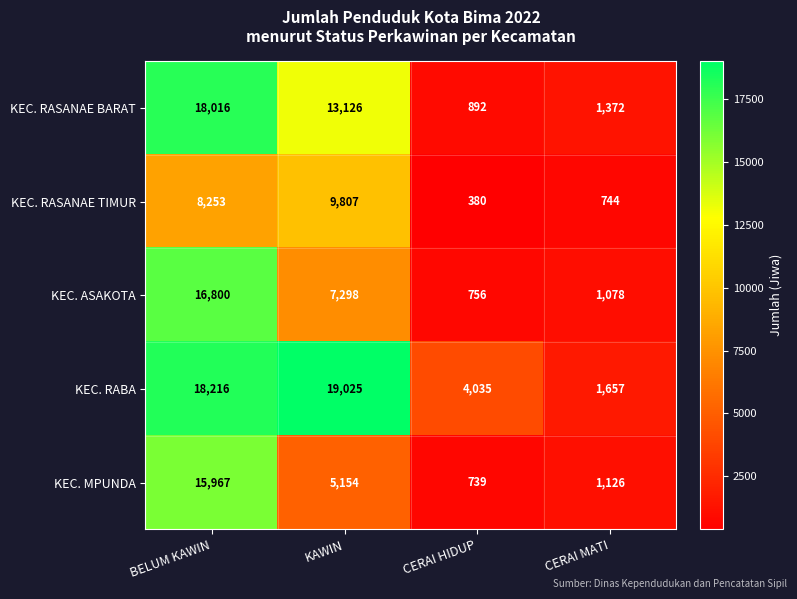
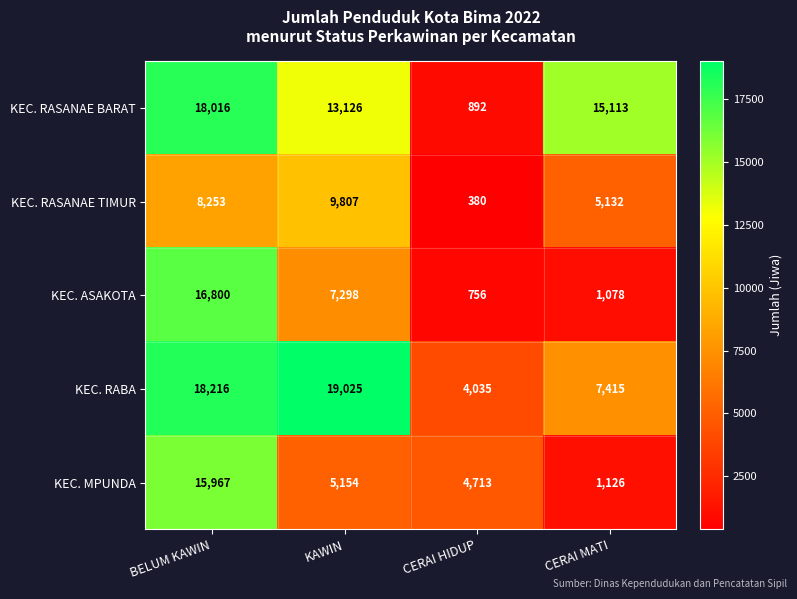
KEC. RASANAE BARAT, CERAI MATI: 1,372 -> 15,113
KEC. RASANAE TIMUR, CERAI MATI: 744 -> 5,132
KEC. RABA, CERAI MATI: 1,657 -> 7,415
KEC. MPUNDA, CERAI HIDUP: 739 -> 4,713
